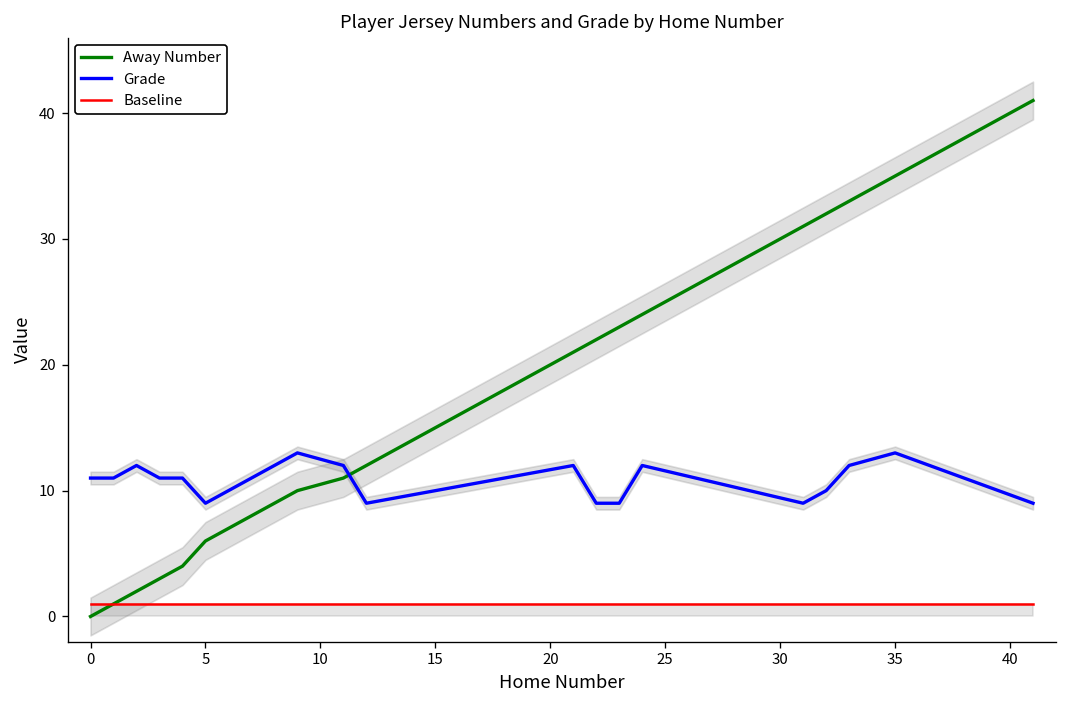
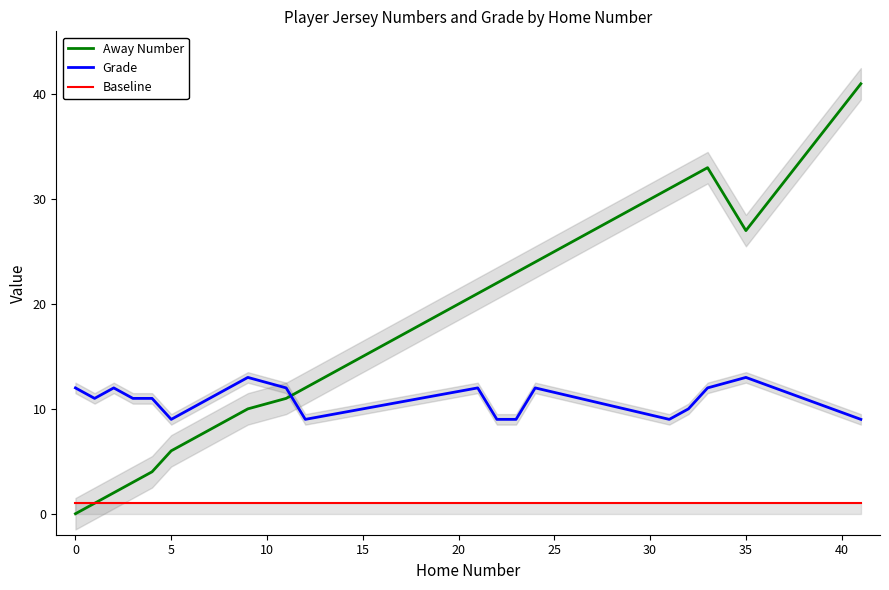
Grade, 0: 11 -> 12
Away Number, 35: 35 -> 27
